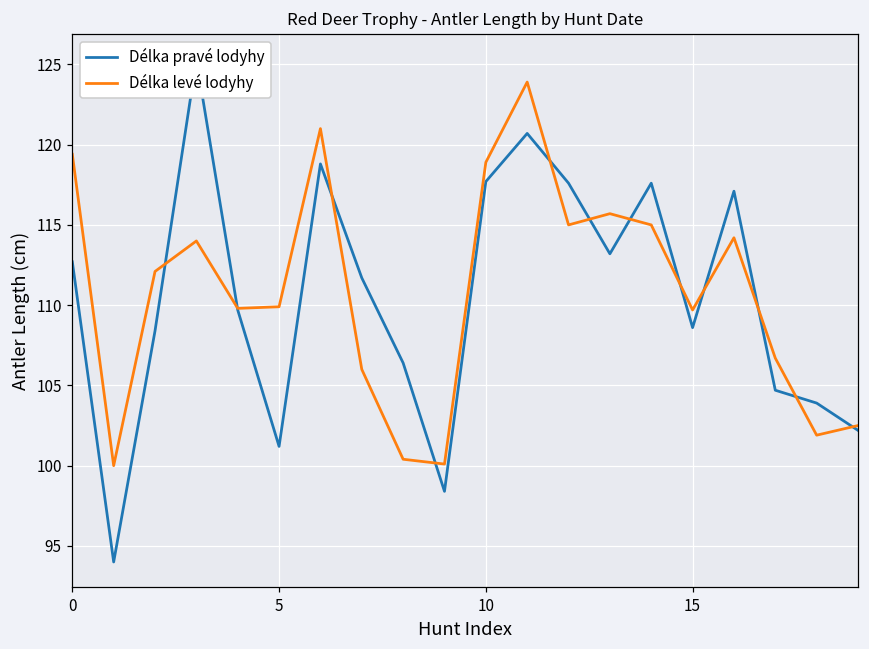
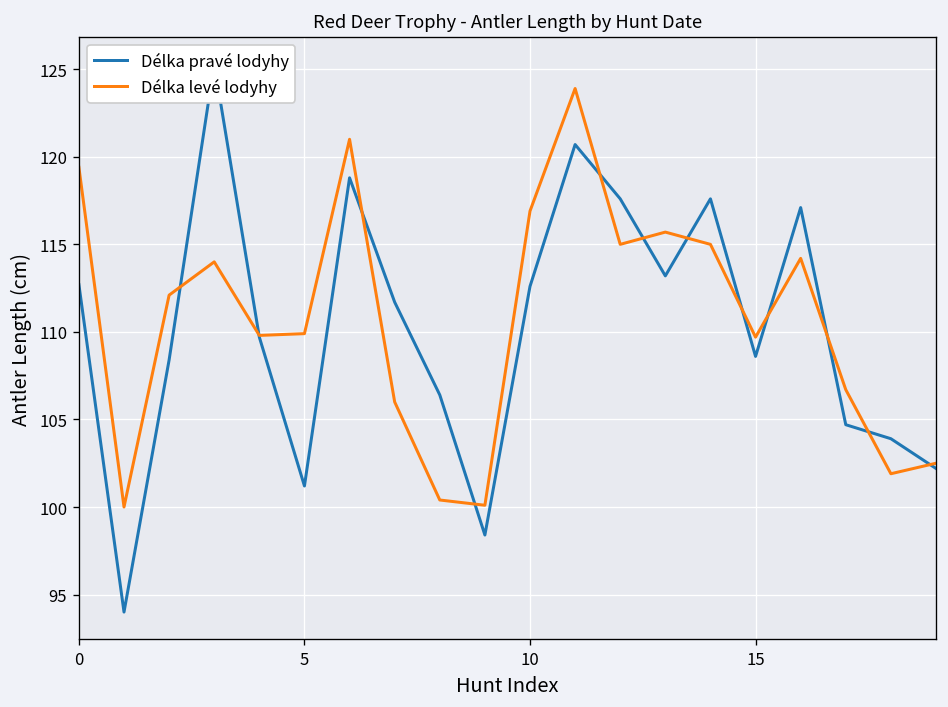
Délka pravé lodyhy, 10: 117.7 -> 112.6
Délka levé lodyhy, 10: 118.9 -> 116.9
